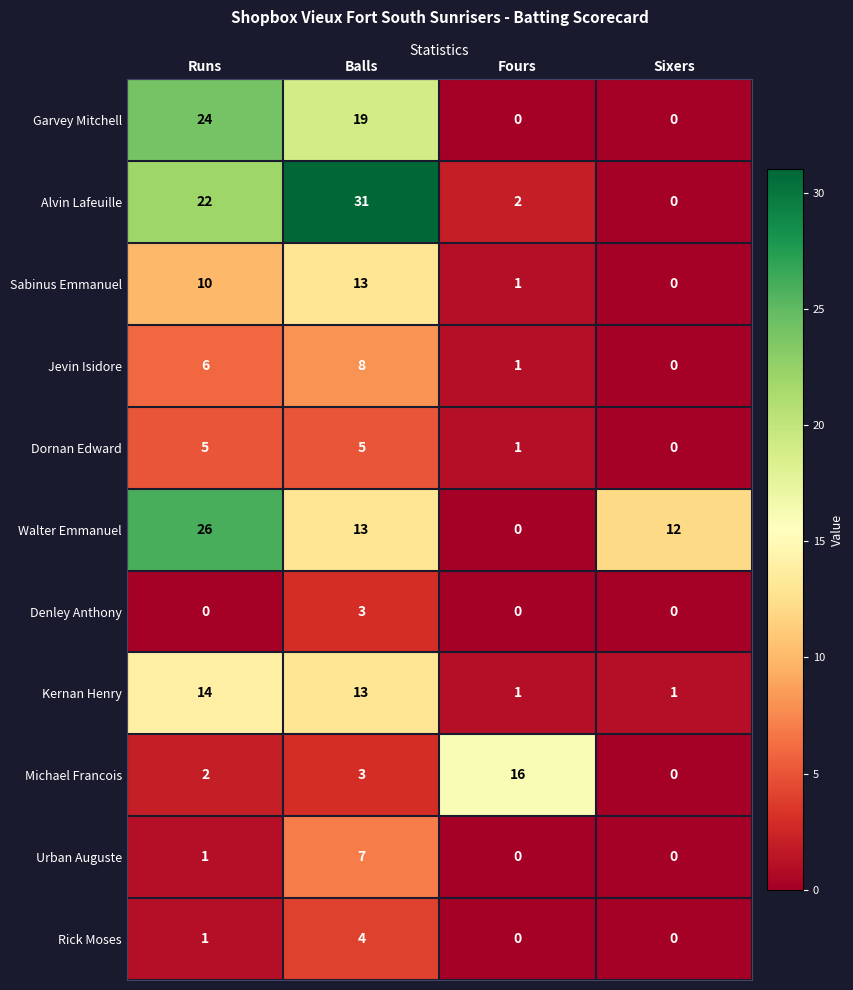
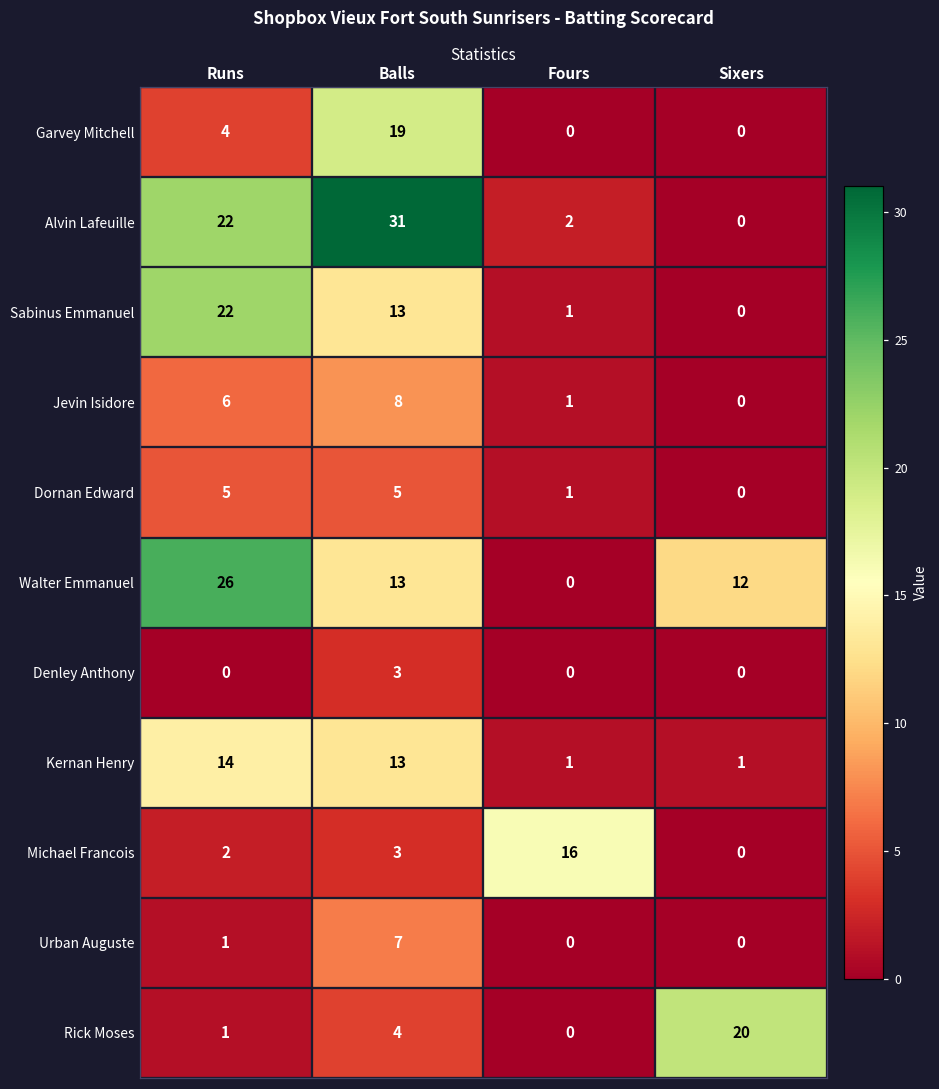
Garvey Mitchell, Runs: 24 -> 4
Sabinus Emmanuel, Runs: 10 -> 22
Rick Moses, Sixers: 0 -> 20
